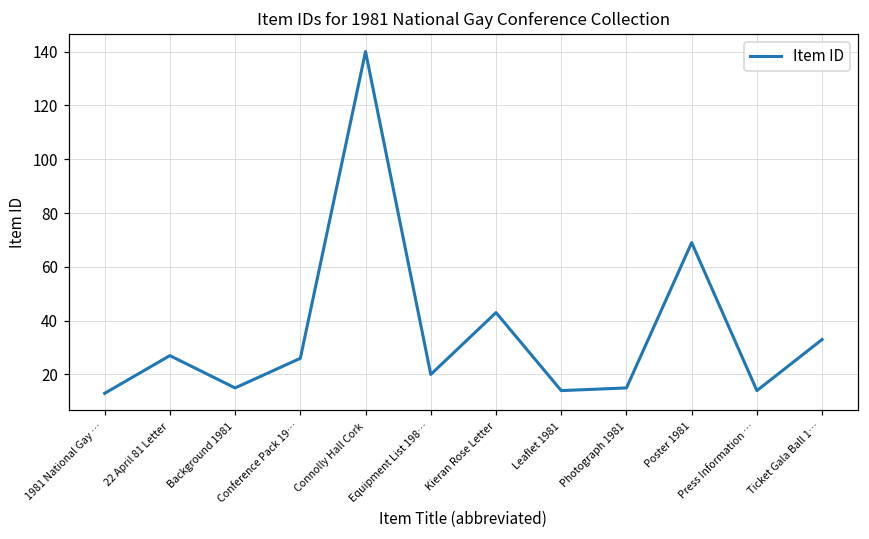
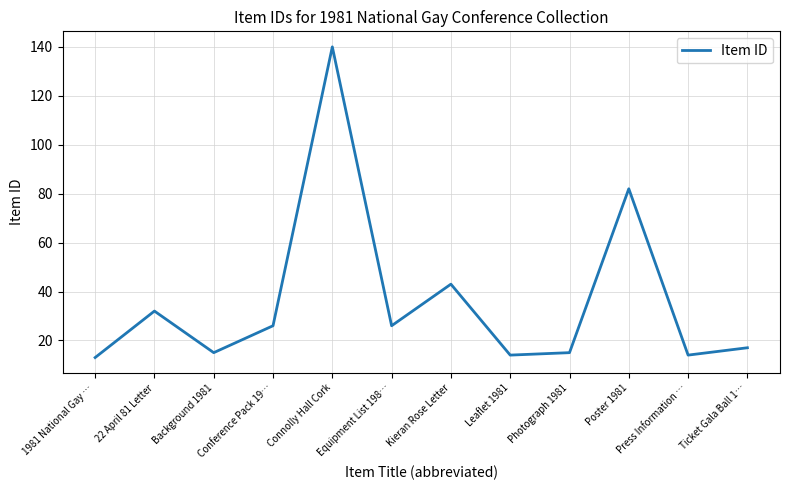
22 April 81 Letter: 27 -> 32
Equipment List 198…: 20 -> 26
Poster 1981: 69 -> 82
Ticket Gala Ball 1…: 33 -> 17
